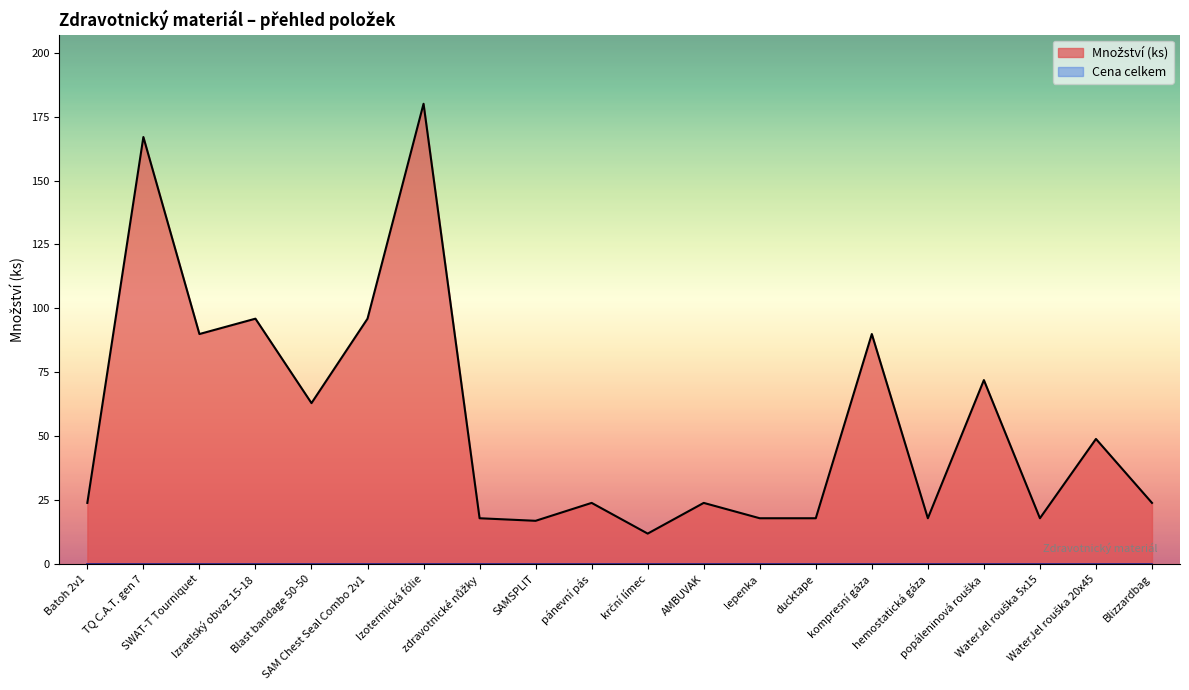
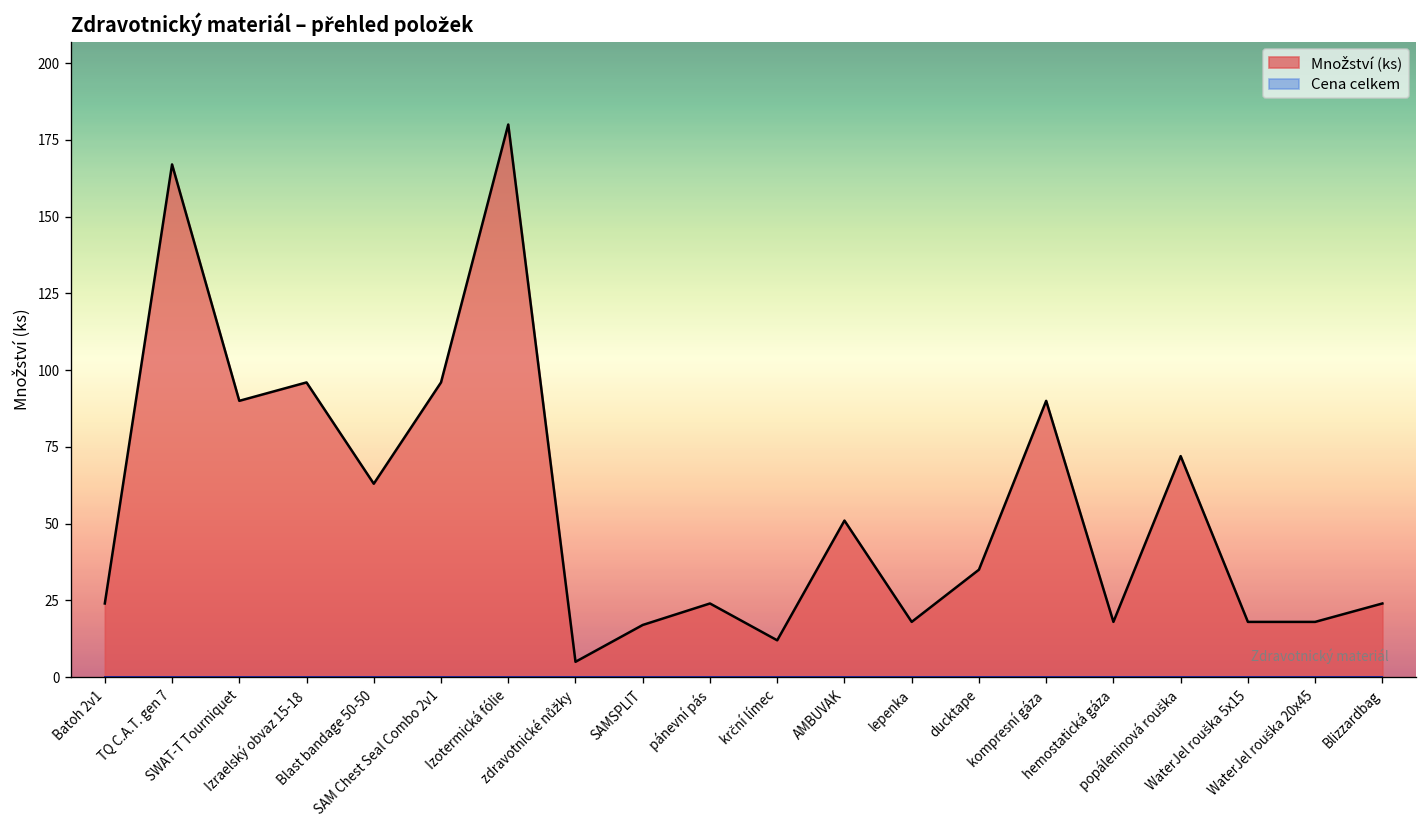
Množství (ks), zdravotnické nůžky: 18 -> 5
Množství (ks), AMBUVAK: 24 -> 51
Množství (ks), ducktape: 18 -> 35
Množství (ks), WaterJel rouška 20x45: 49 -> 18
